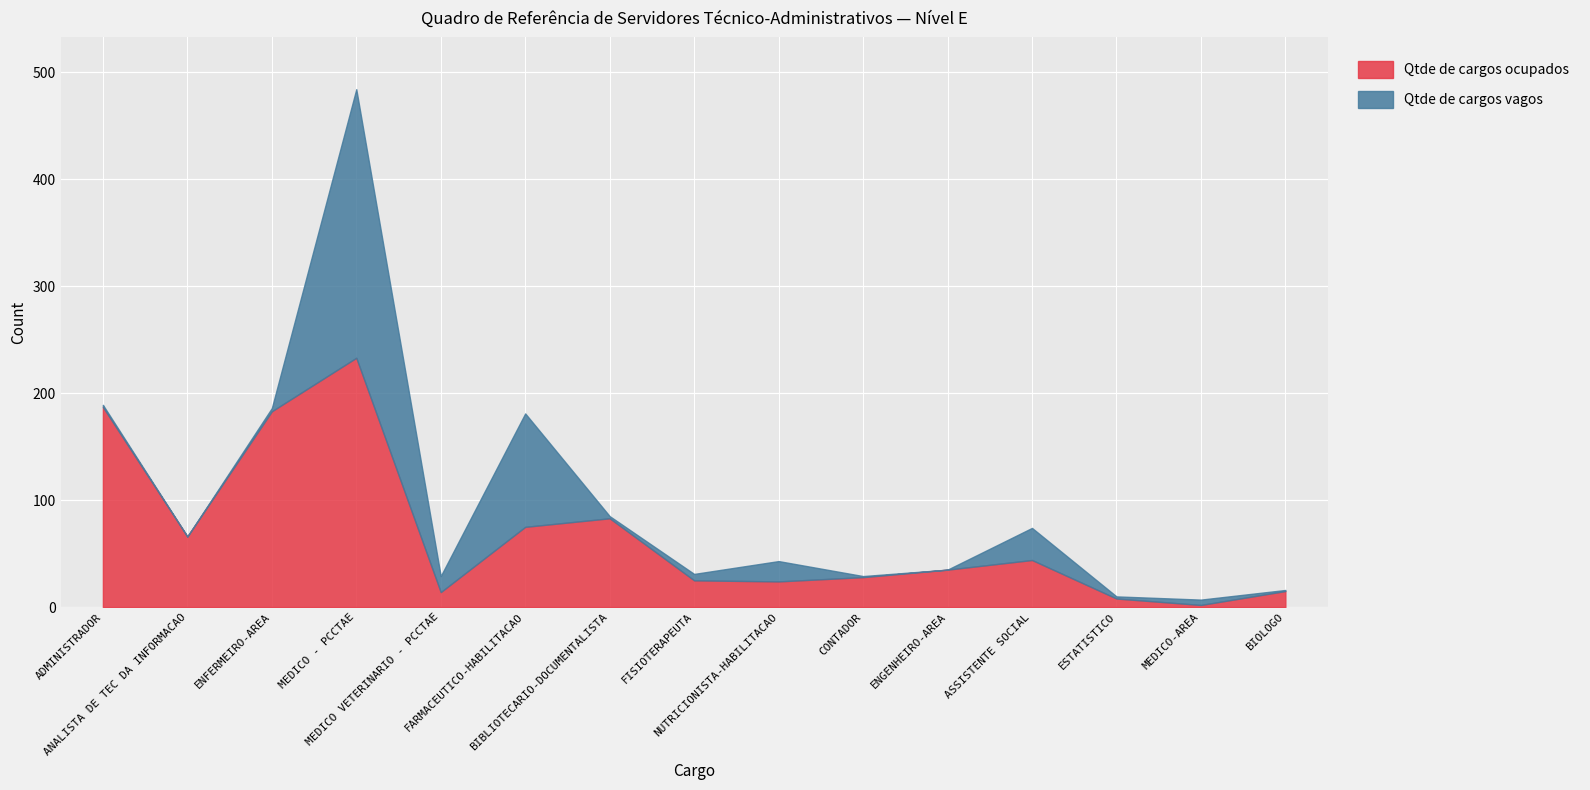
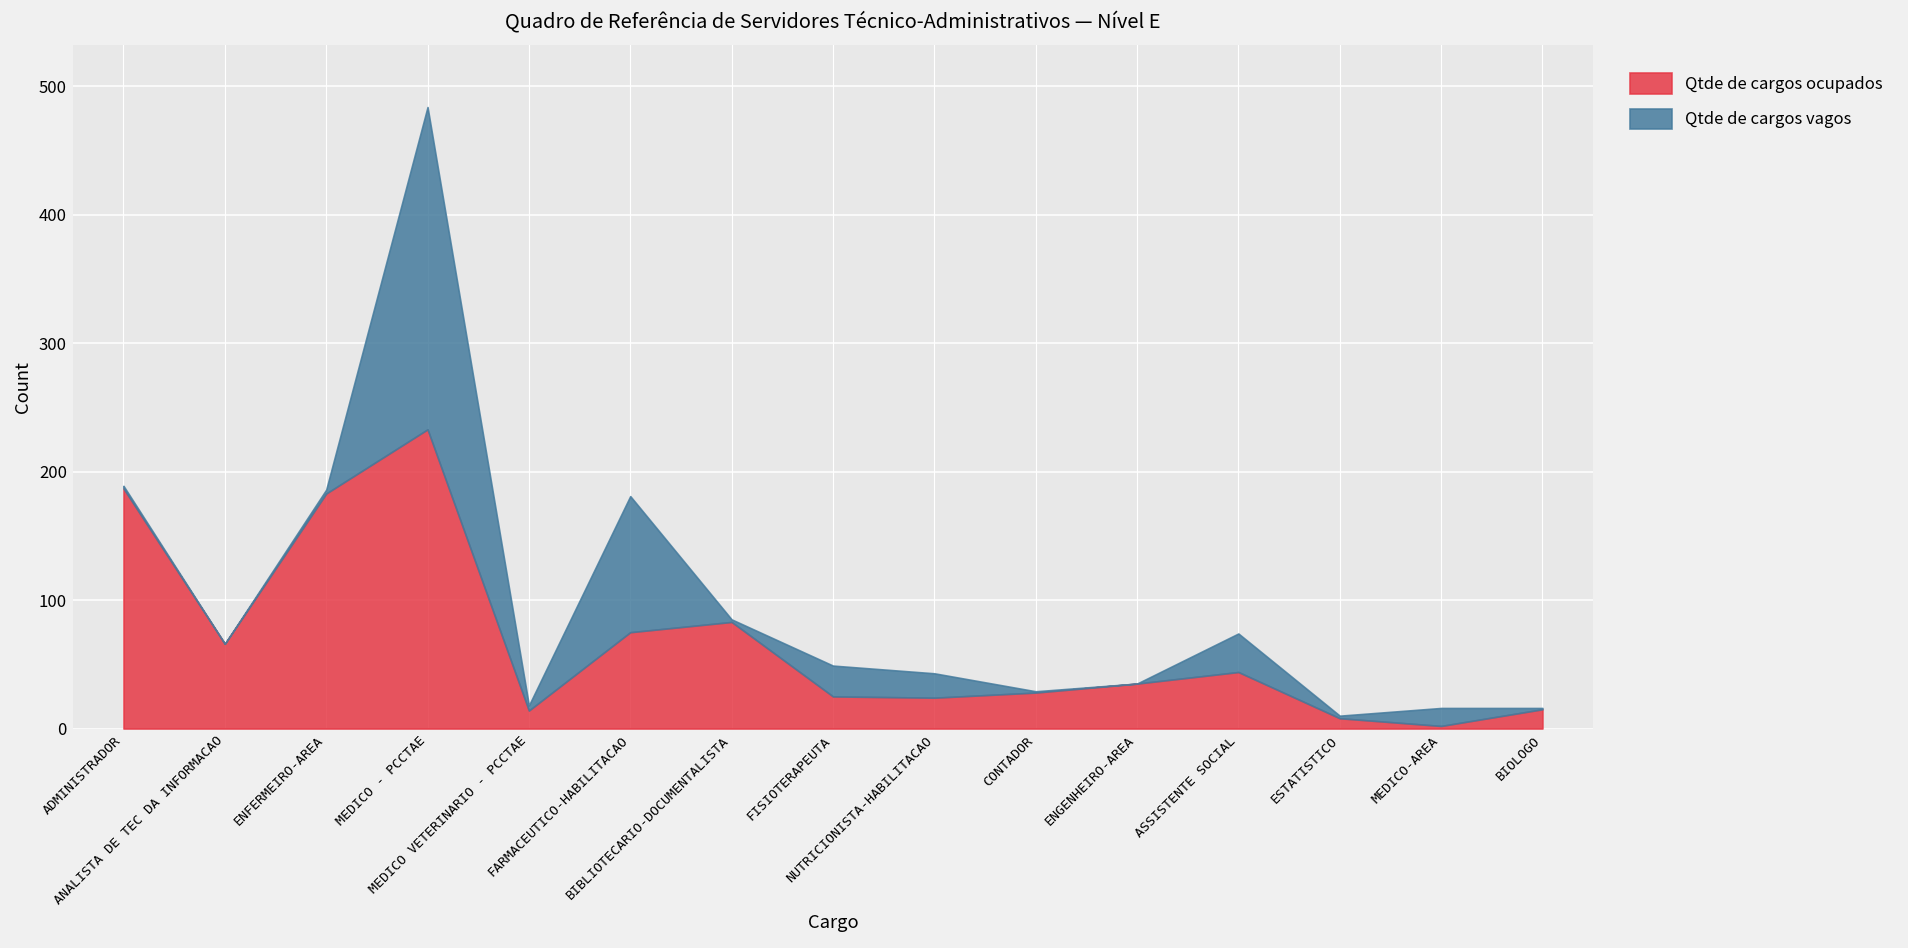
Qtde de cargos vagos, MEDICO VETERINARIO - PCCTAE: 15 -> 4
Qtde de cargos vagos, FISIOTERAPEUTA: 6 -> 24
Qtde de cargos vagos, MEDICO-AREA: 5 -> 14
